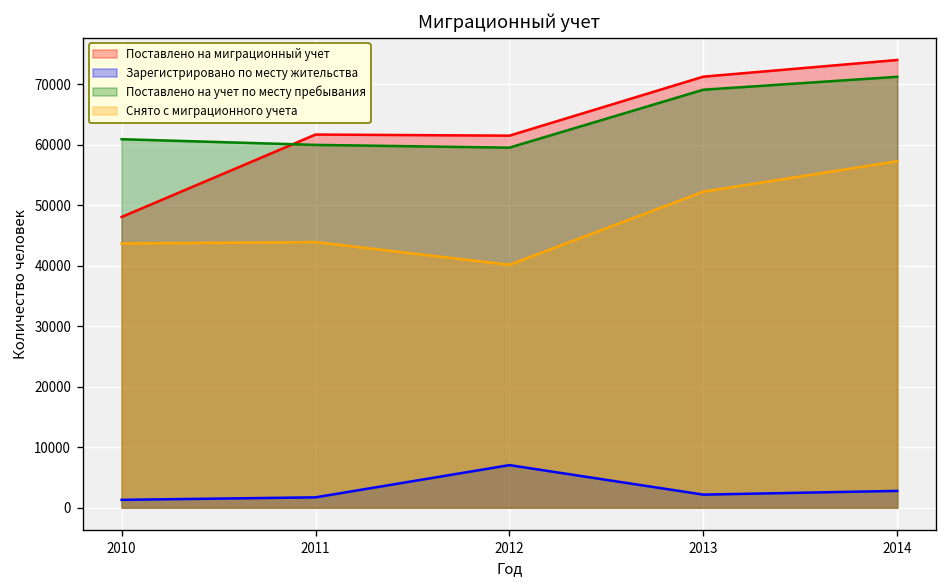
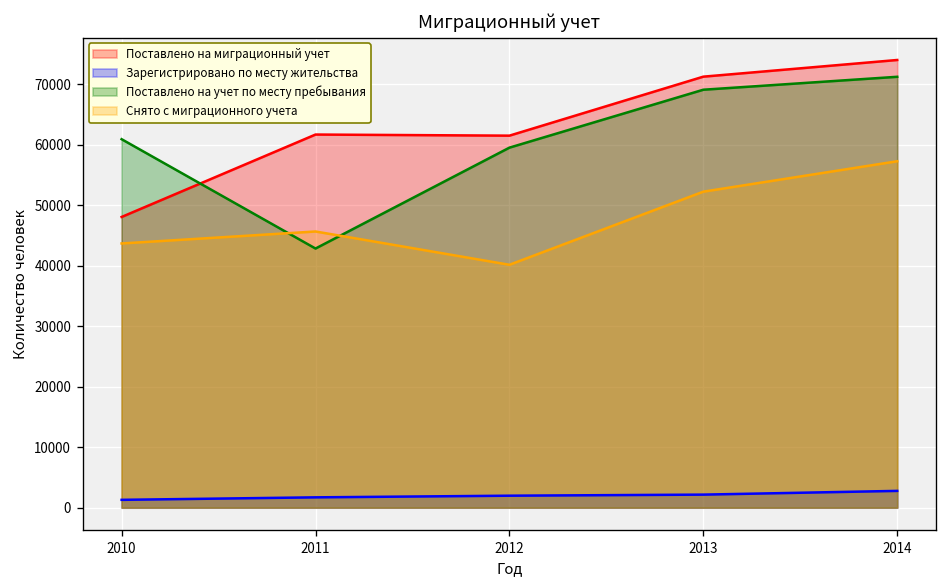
Поставлено на учет по месту пребывания, 2011: 60000 -> 43000
Снято с миграционного учета, 2011: 44000 -> 46000
Зарегистрировано по месту жительства, 2012: 7000 -> 2000
